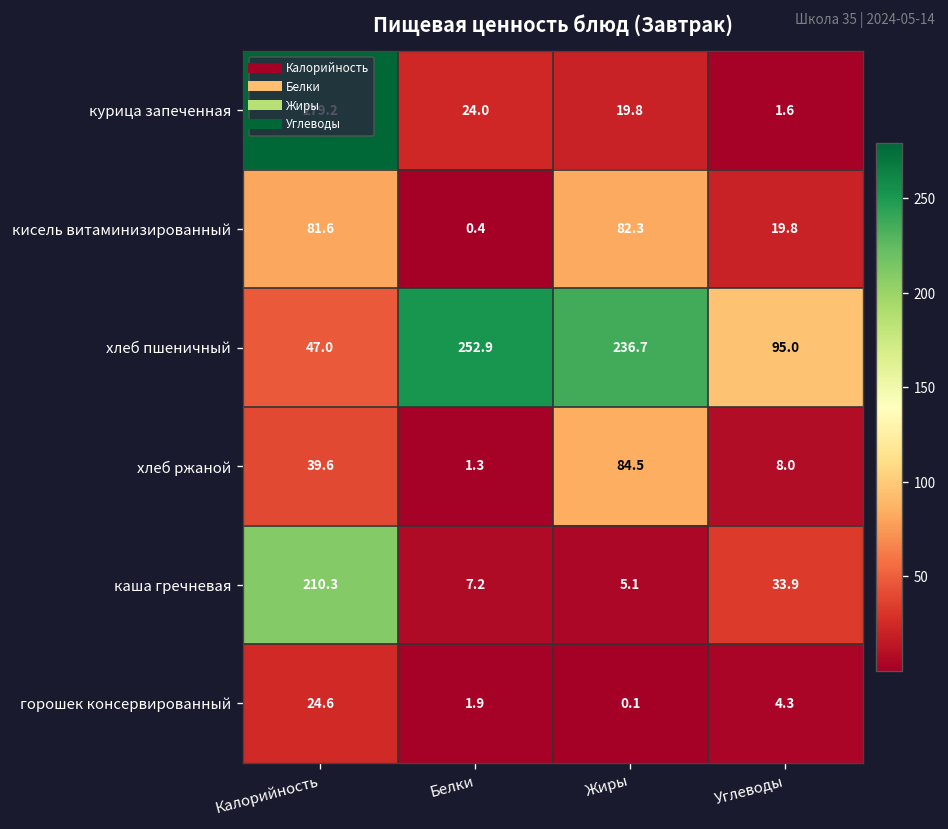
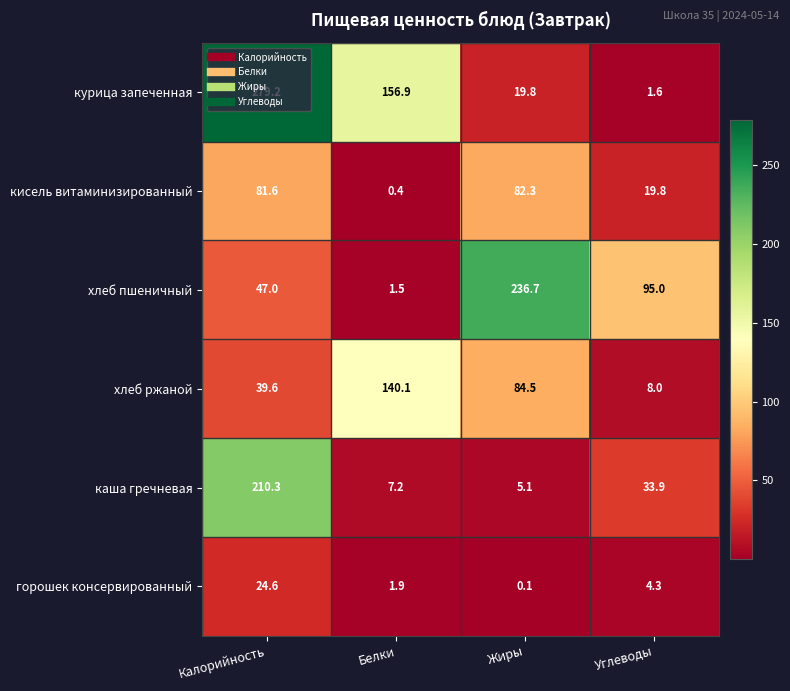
курица запеченная, Белки: 24.0 -> 156.9
хлеб пшеничный, Белки: 252.9 -> 1.5
хлеб ржаной, Белки: 1.3 -> 140.1
